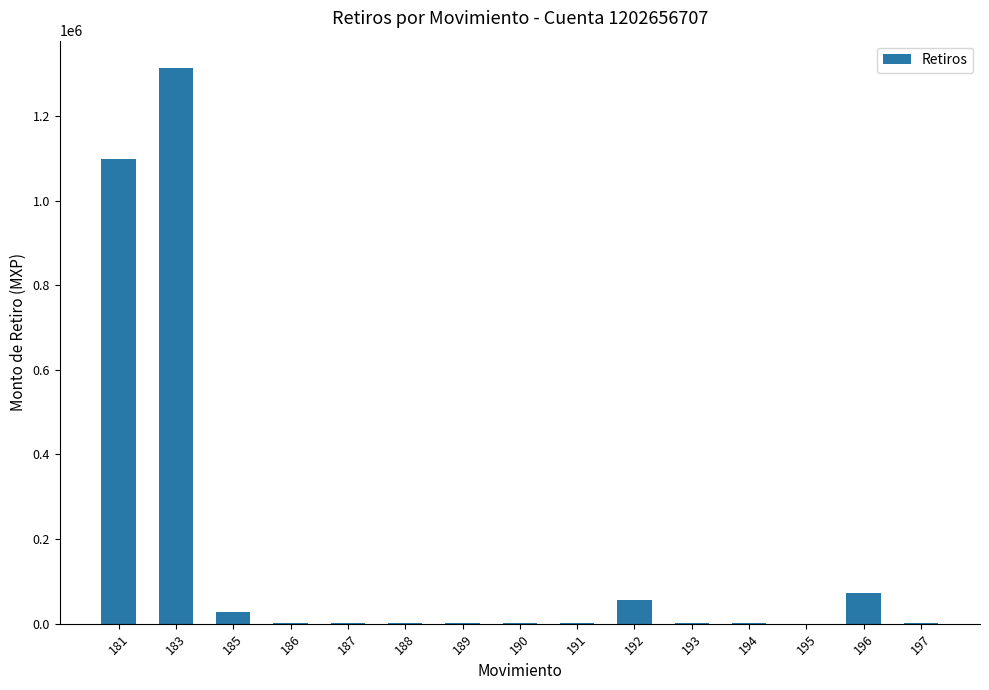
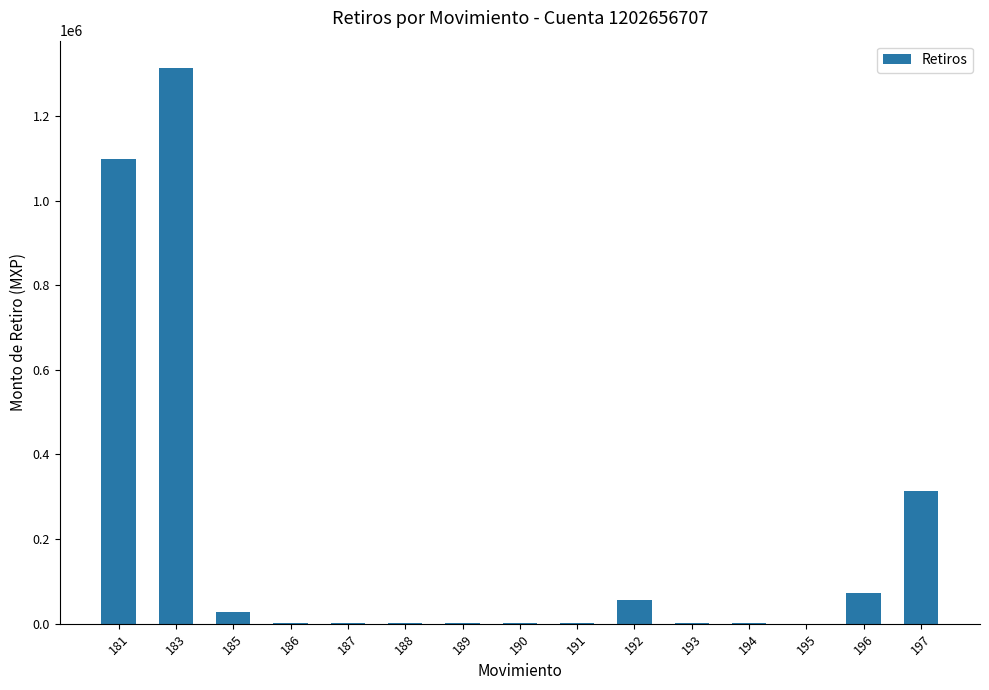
197: 0 -> 310000
